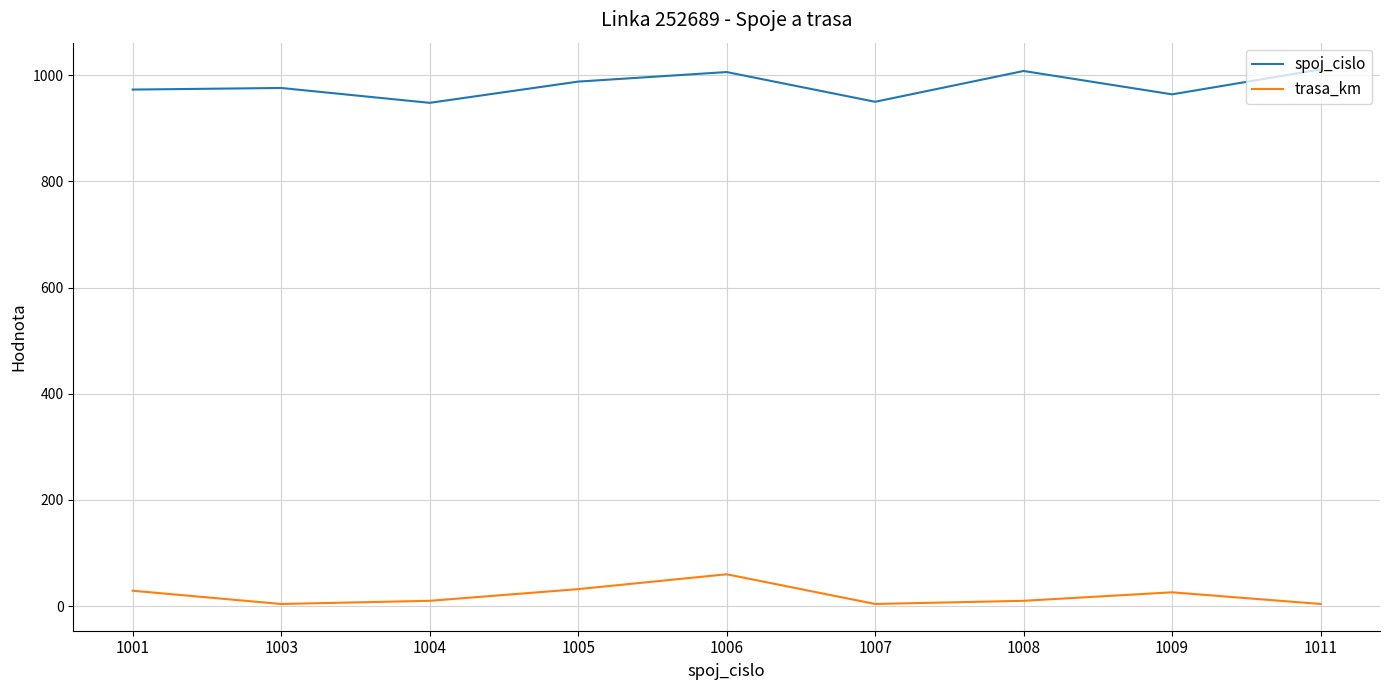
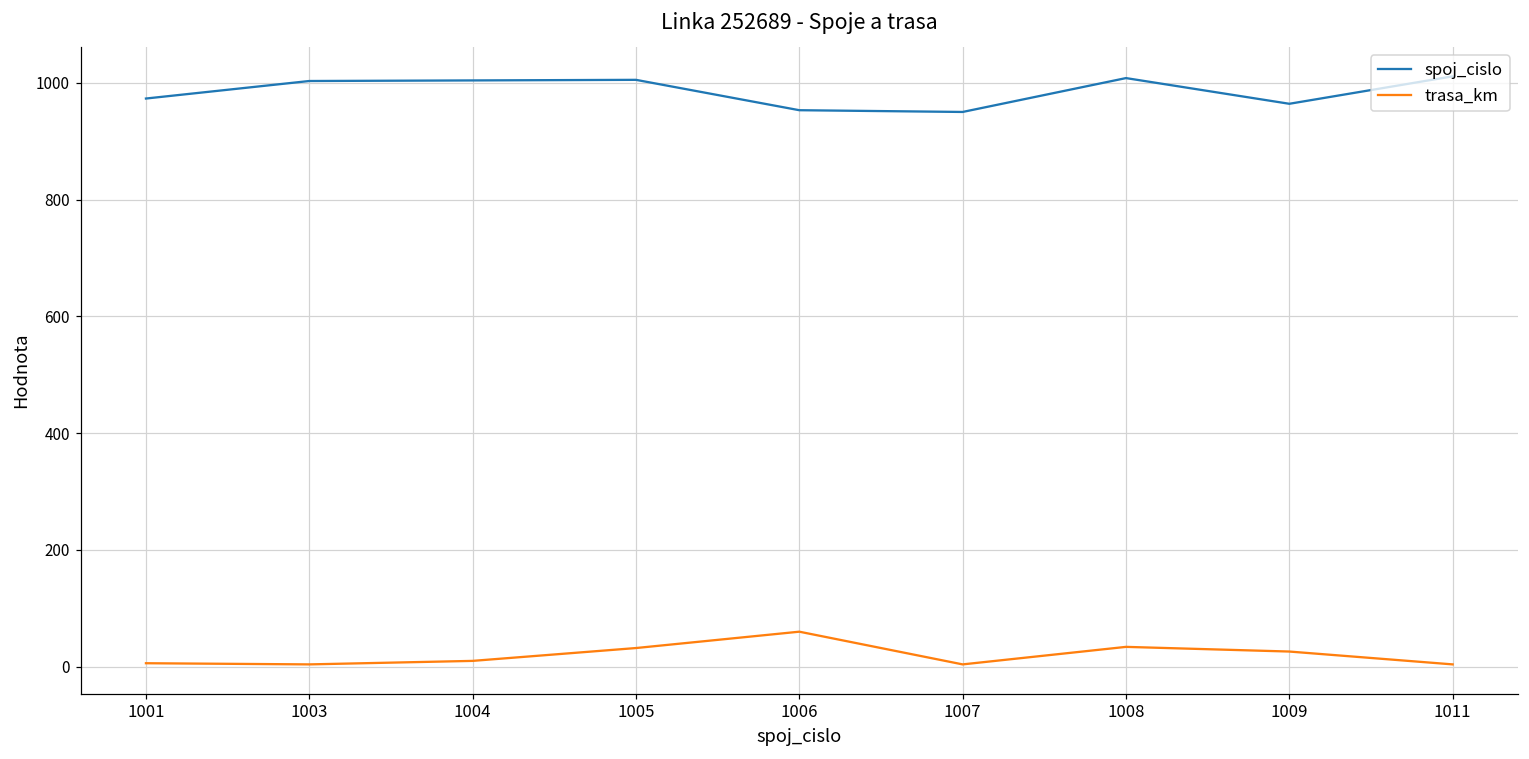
trasa_km, 1001: 30 -> 10
spoj_cislo, 1003: 980 -> 1000
spoj_cislo, 1004: 950 -> 1000
spoj_cislo, 1005: 990 -> 1010
spoj_cislo, 1006: 1010 -> 950
trasa_km, 1008: 10 -> 30
